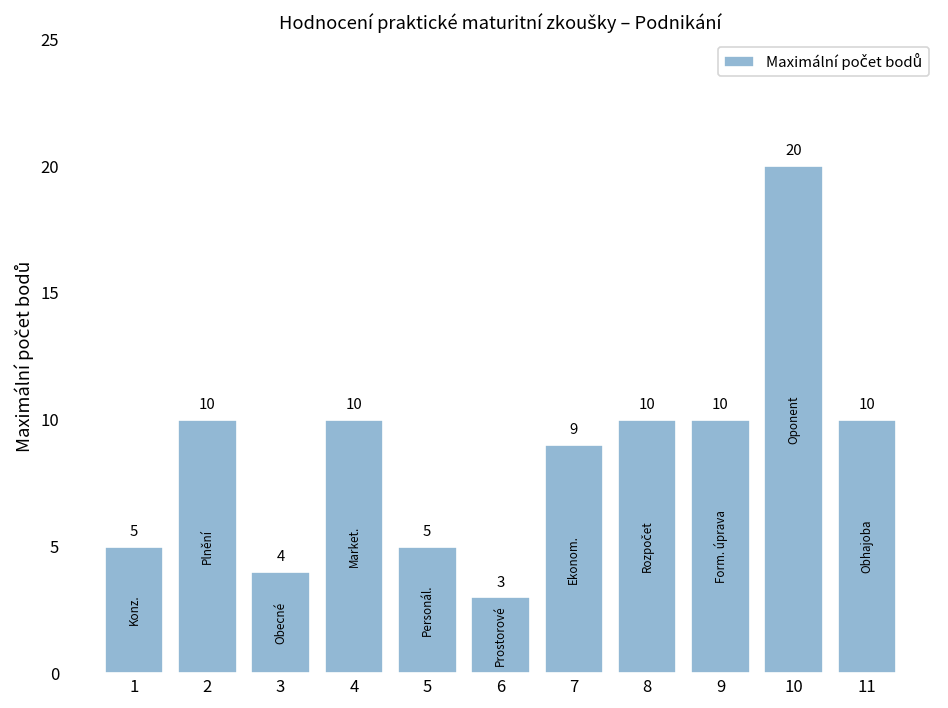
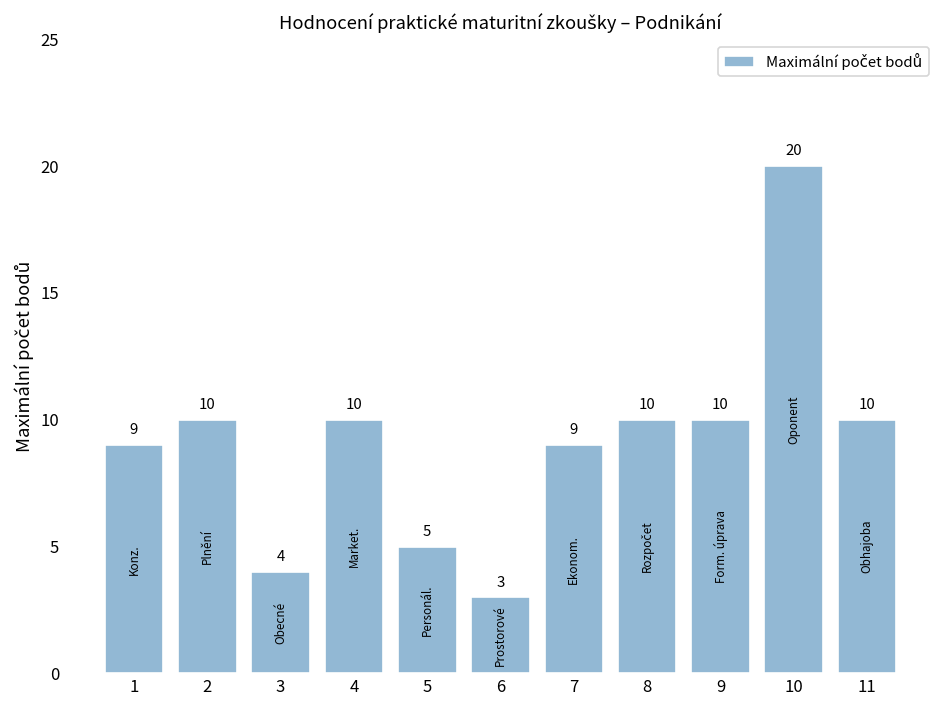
1: 5 -> 9
